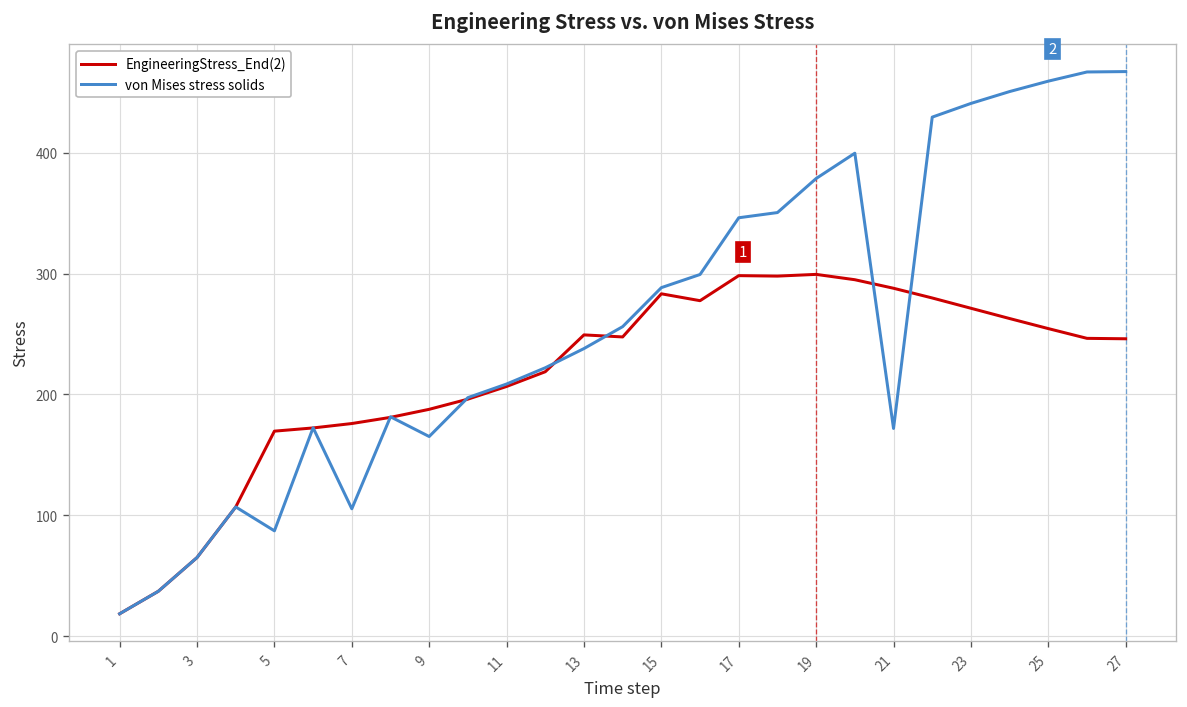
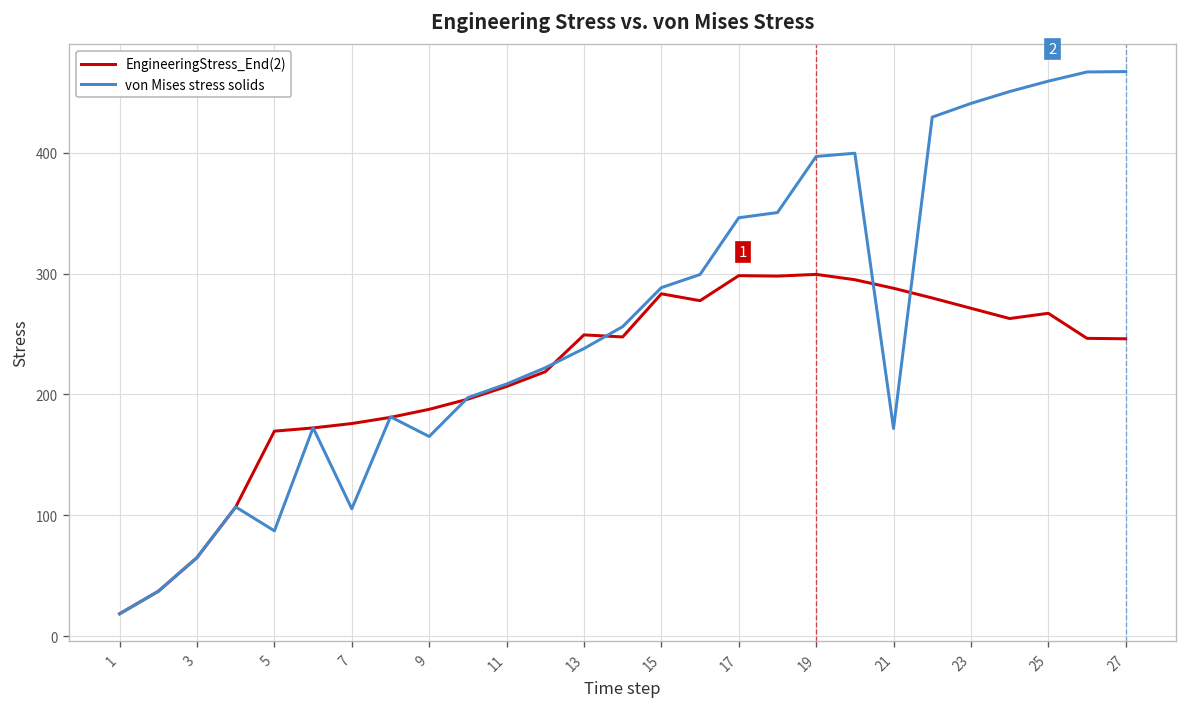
von Mises stress solids, 19: 379 -> 397
EngineeringStress_End(2), 25: 255 -> 267
